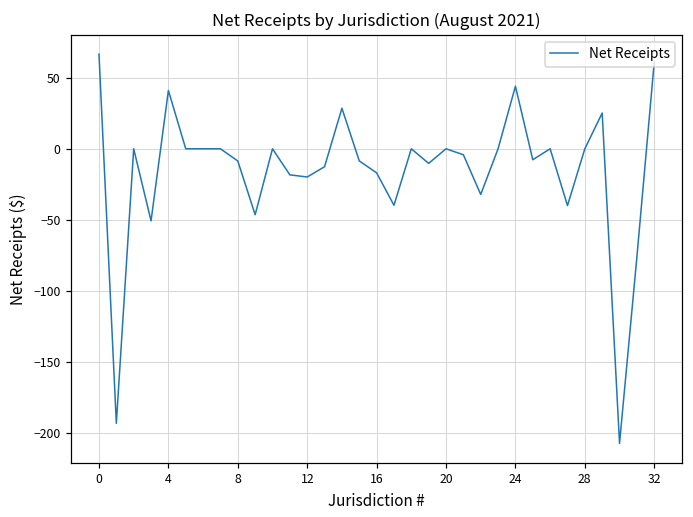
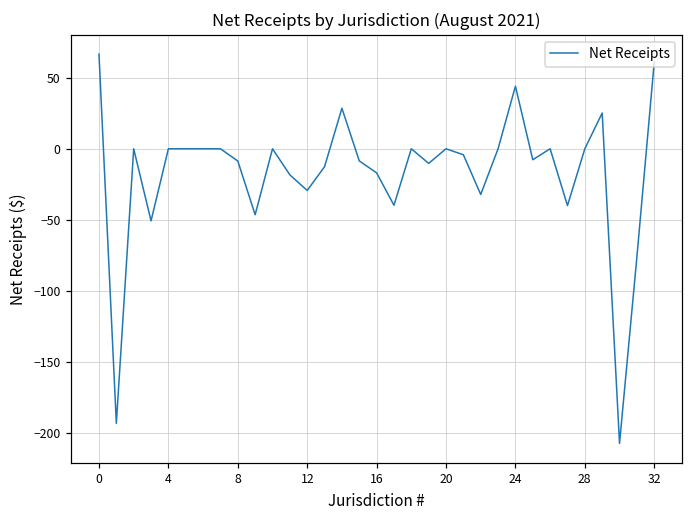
4: 41 -> 0
12: -20 -> -29
